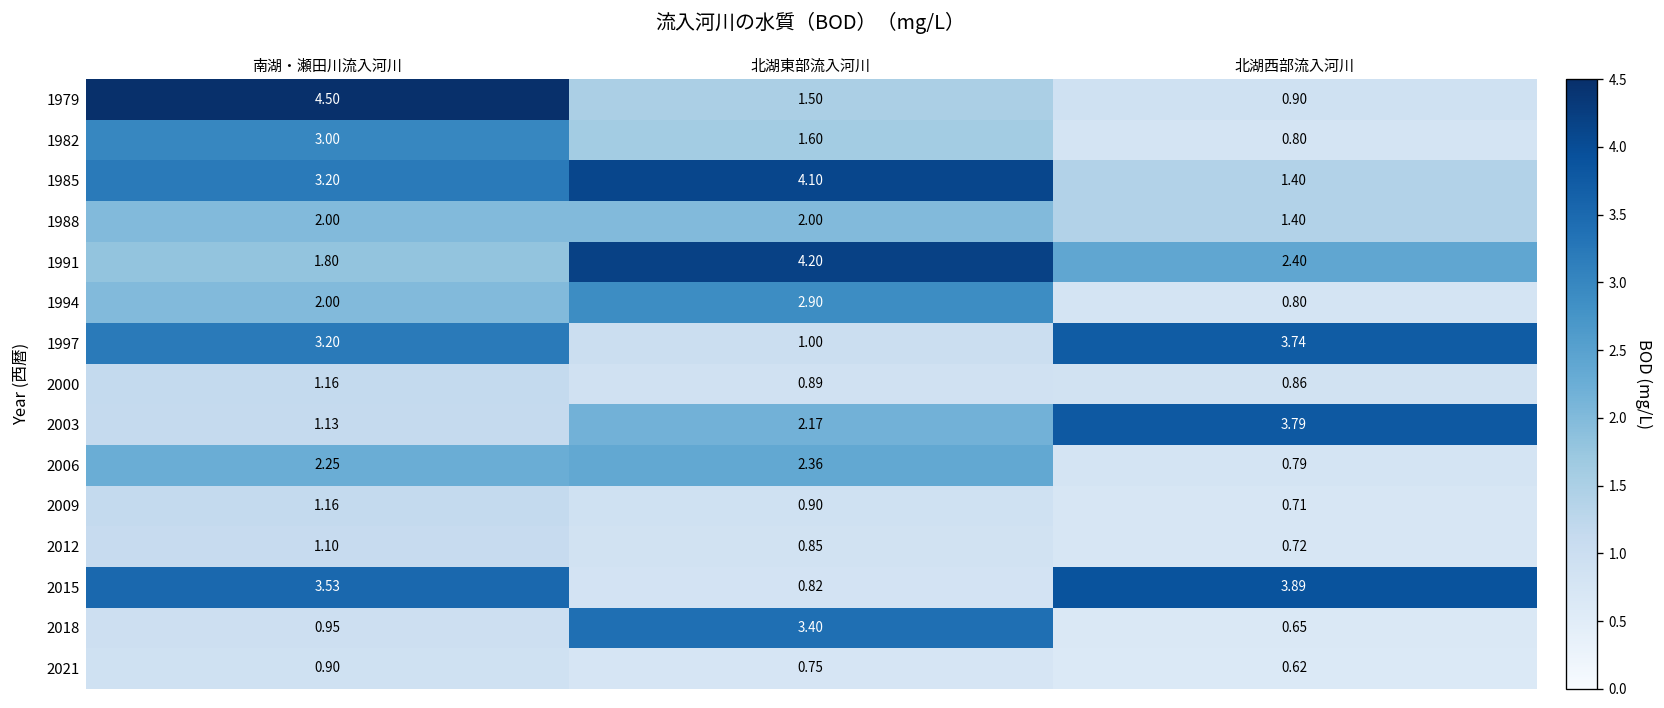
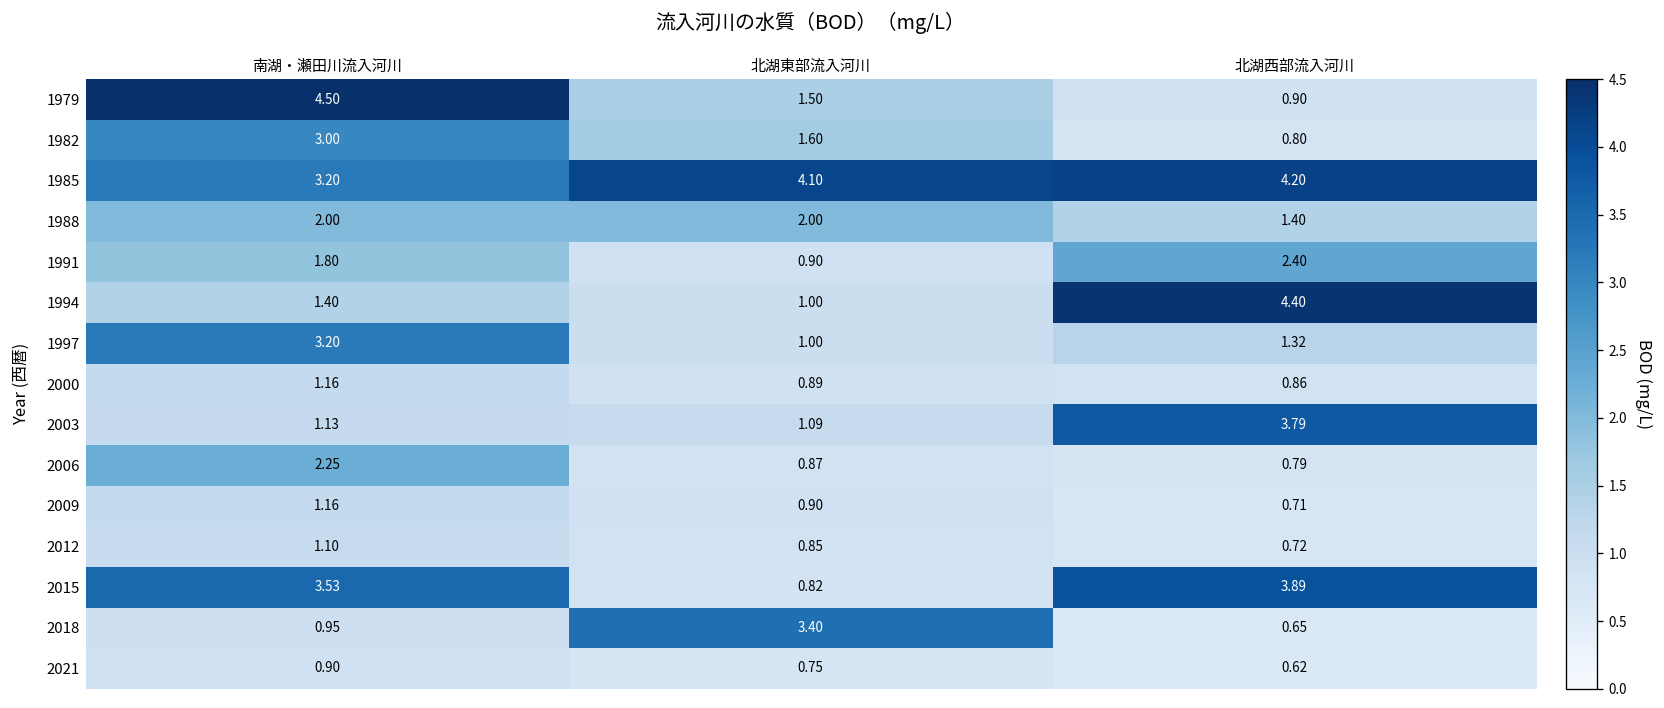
1985, 北湖西部流入河川: 1.40 -> 4.20
1991, 北湖東部流入河川: 4.20 -> 0.90
1994, 南湖・瀬田川流入河川: 2.00 -> 1.40
1994, 北湖東部流入河川: 2.90 -> 1.00
1994, 北湖西部流入河川: 0.80 -> 4.40
1997, 北湖西部流入河川: 3.74 -> 1.32
2003, 北湖東部流入河川: 2.17 -> 1.09
2006, 北湖東部流入河川: 2.36 -> 0.87
